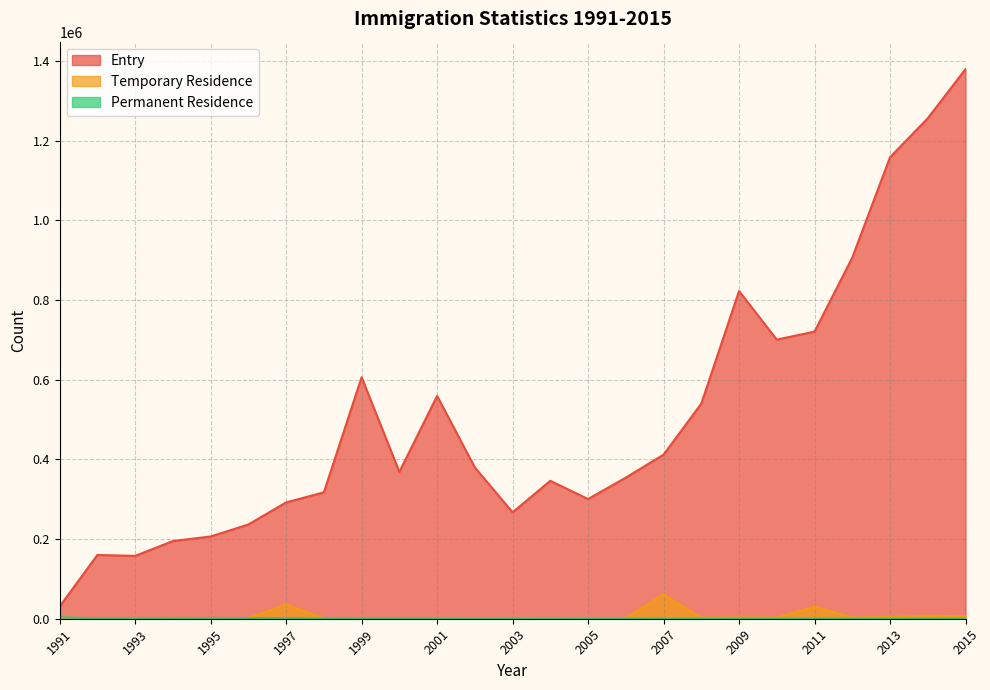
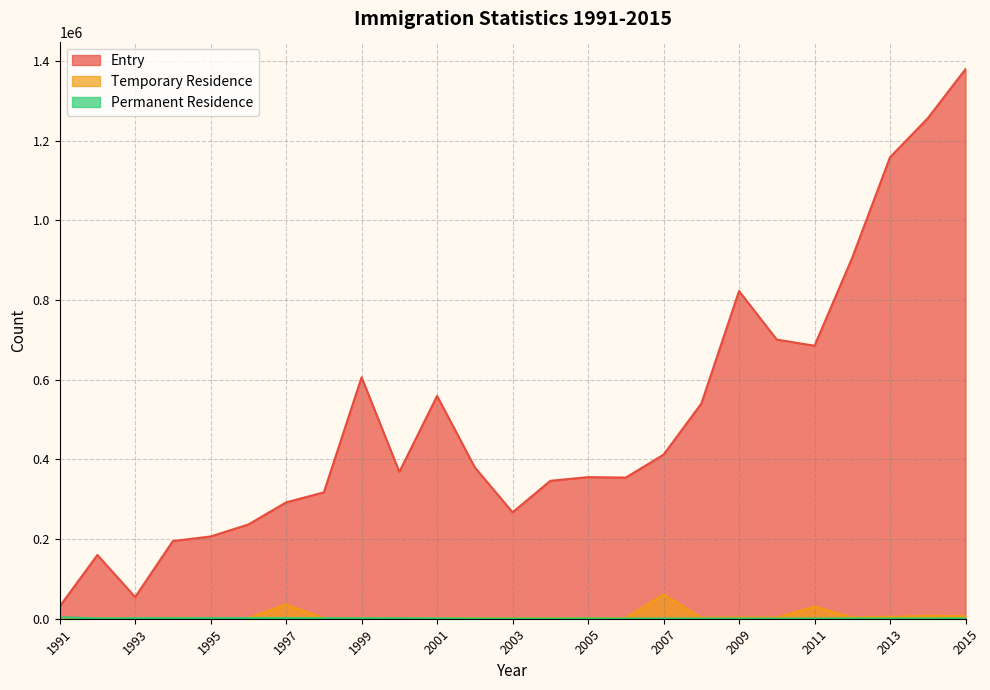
Entry, 1993: 160000 -> 50000
Entry, 2005: 300000 -> 360000
Entry, 2011: 720000 -> 690000
